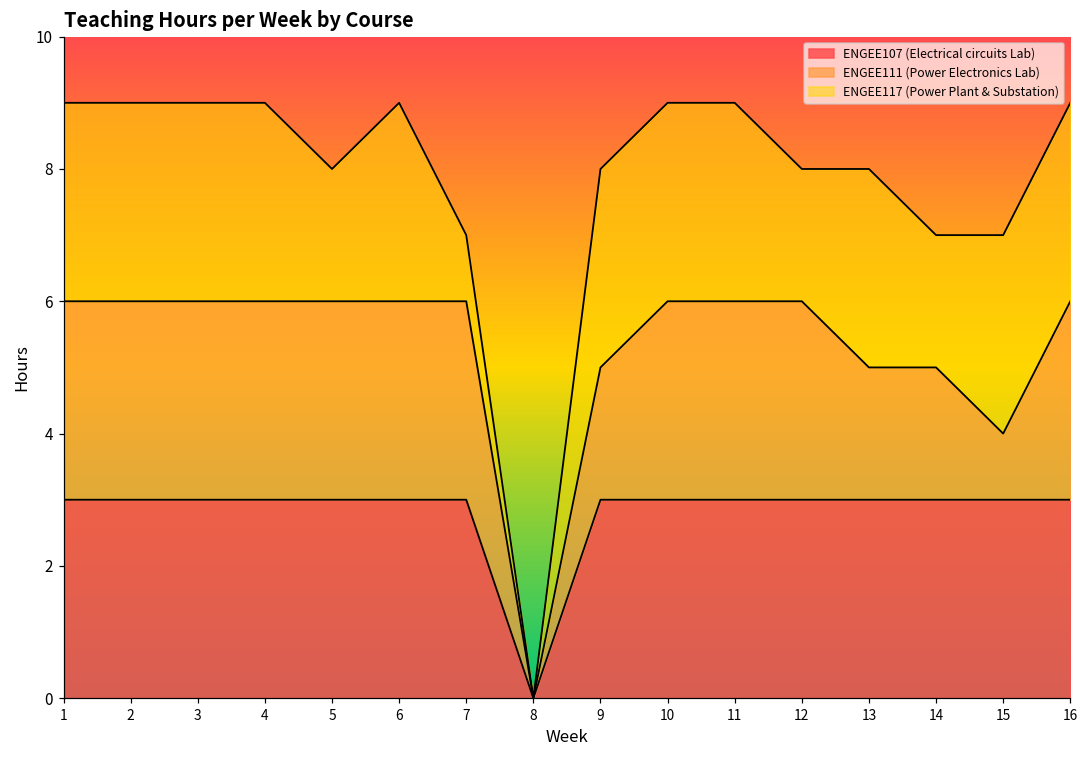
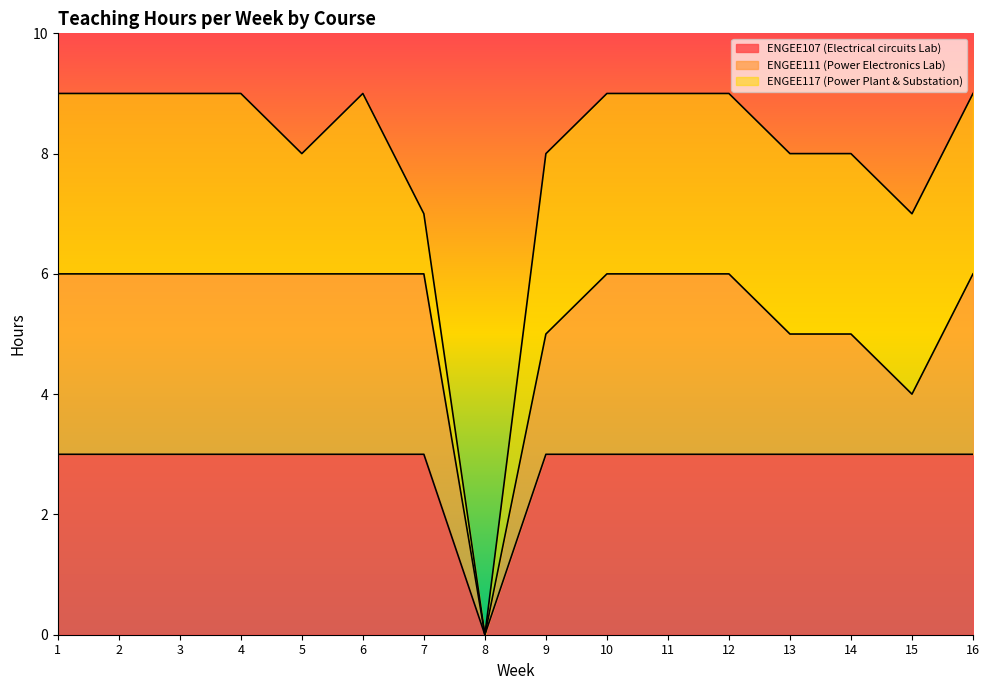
ENGEE117 (Power Plant & Substation), 12: 2 -> 3
ENGEE117 (Power Plant & Substation), 14: 2 -> 3
